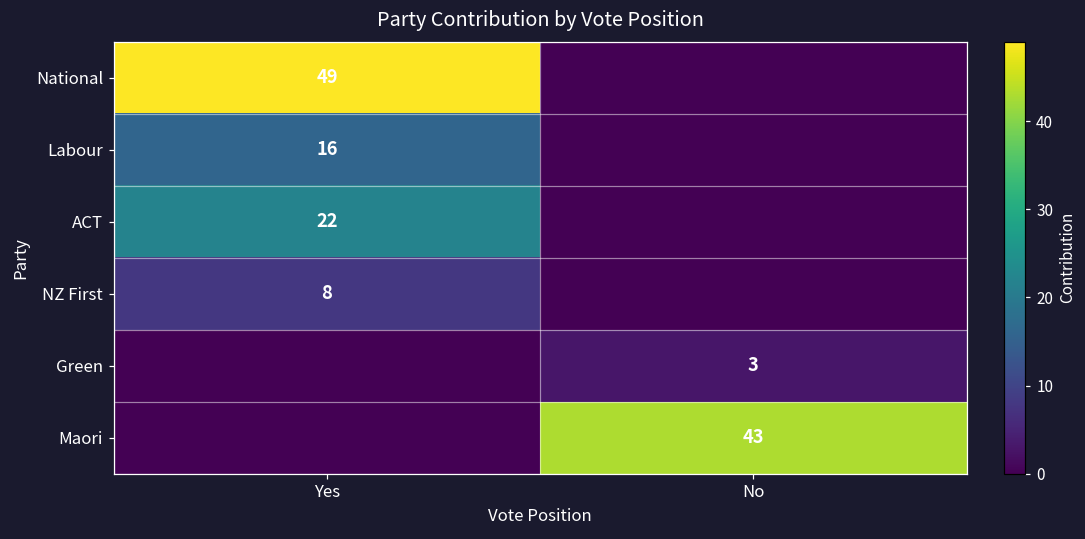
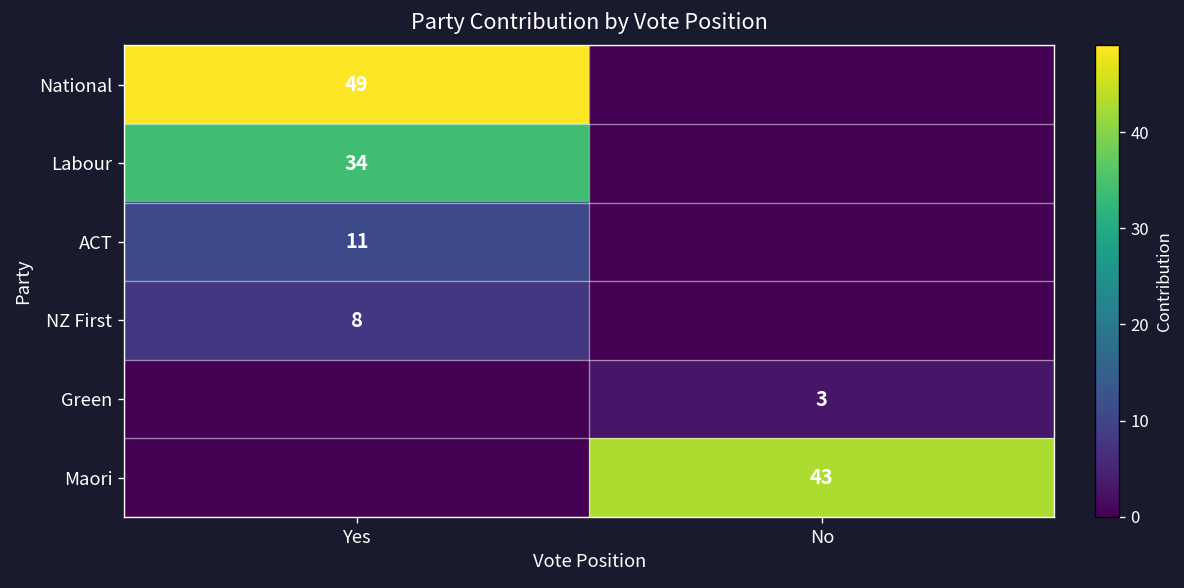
Labour, Yes: 16 -> 34
ACT, Yes: 22 -> 11
